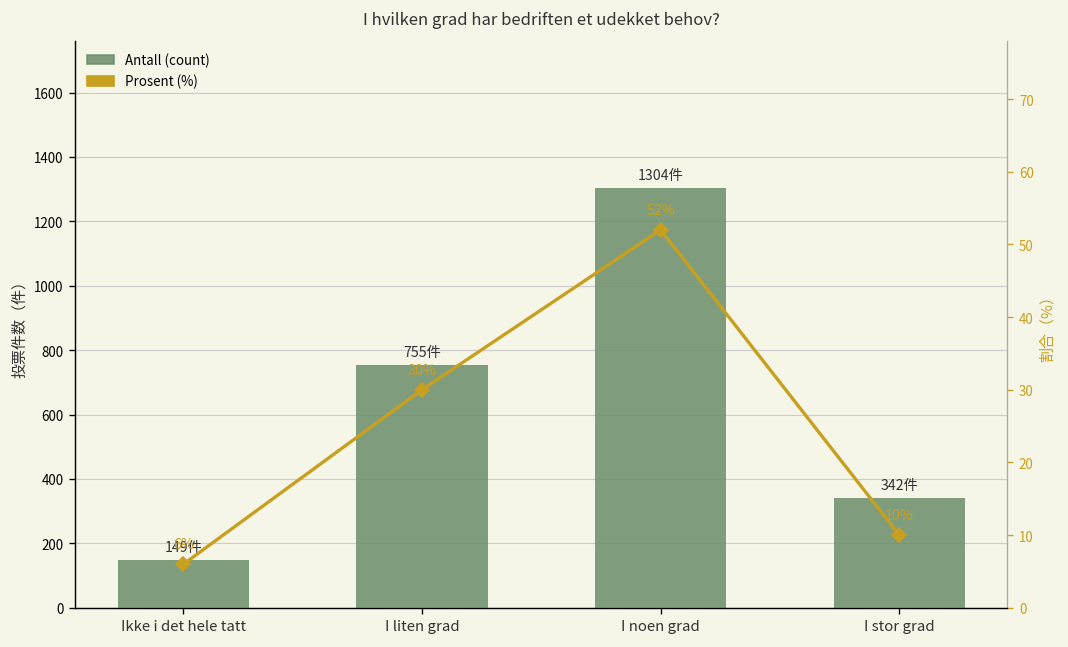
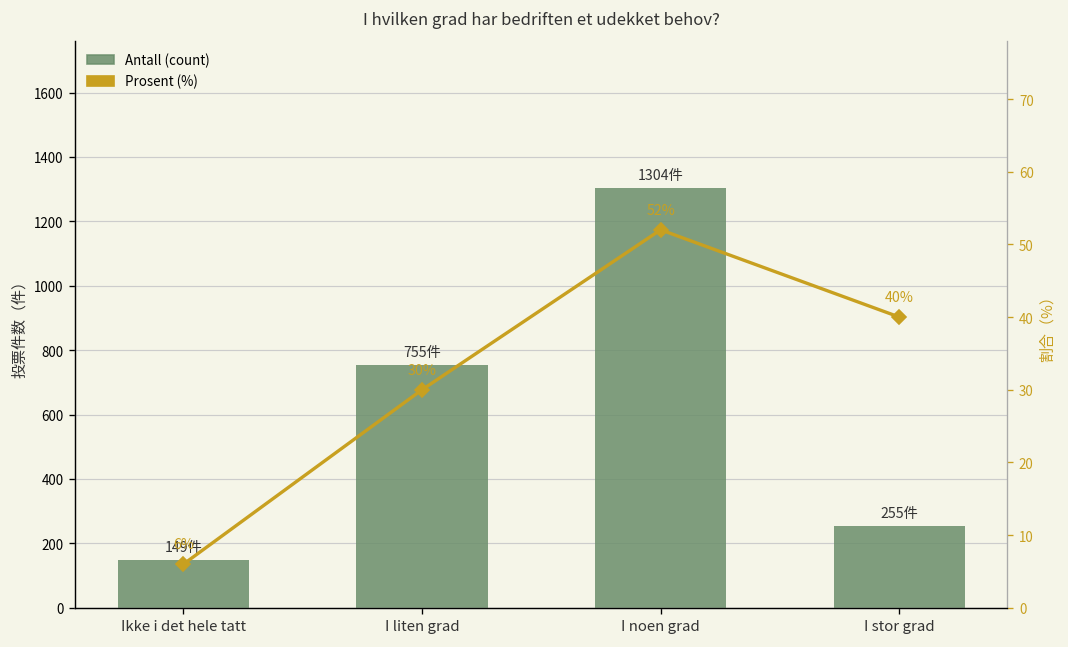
Antall (count), I stor grad: 342件 -> 255件
Prosent (%), I stor grad: 10% -> 40%
